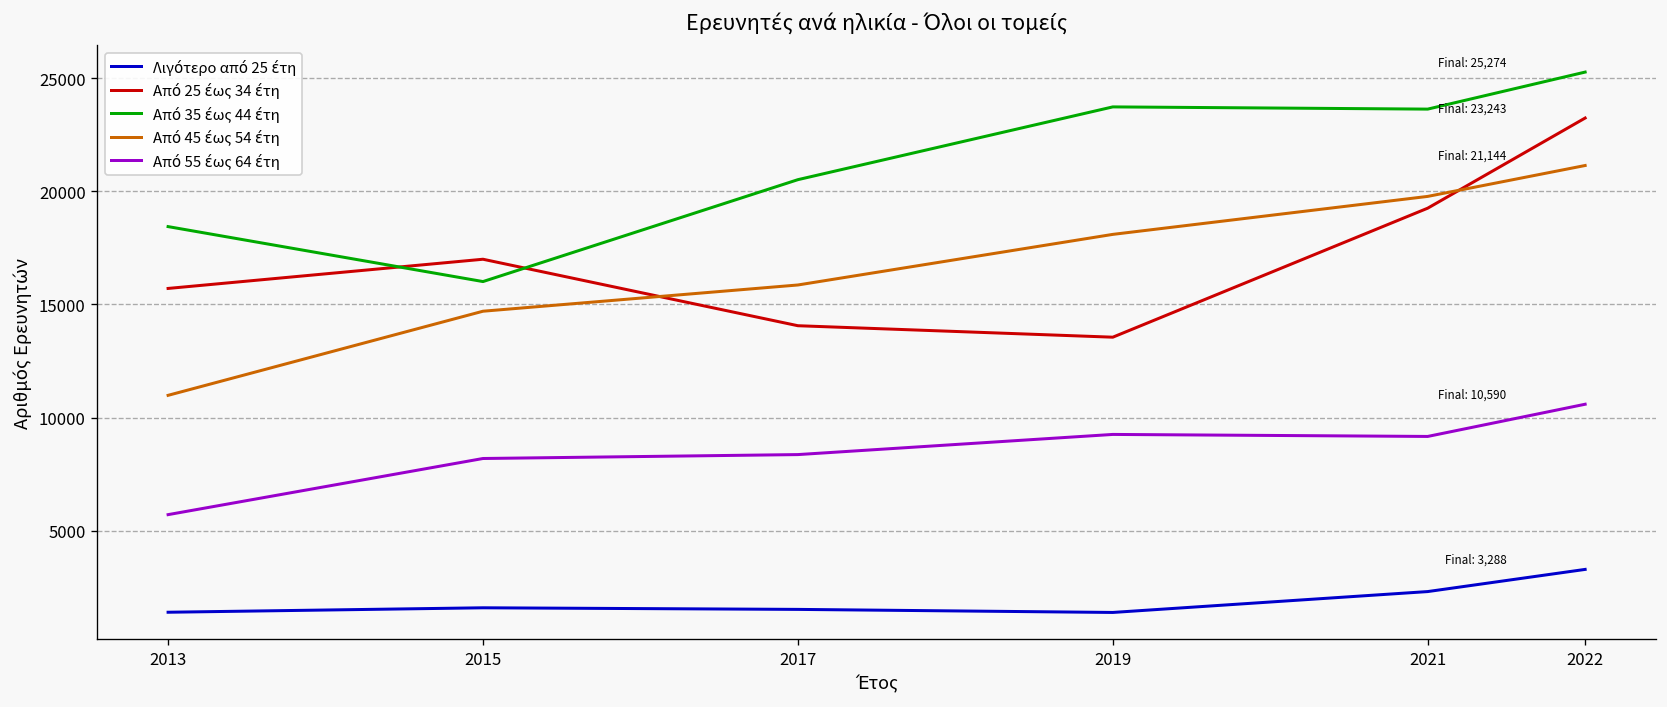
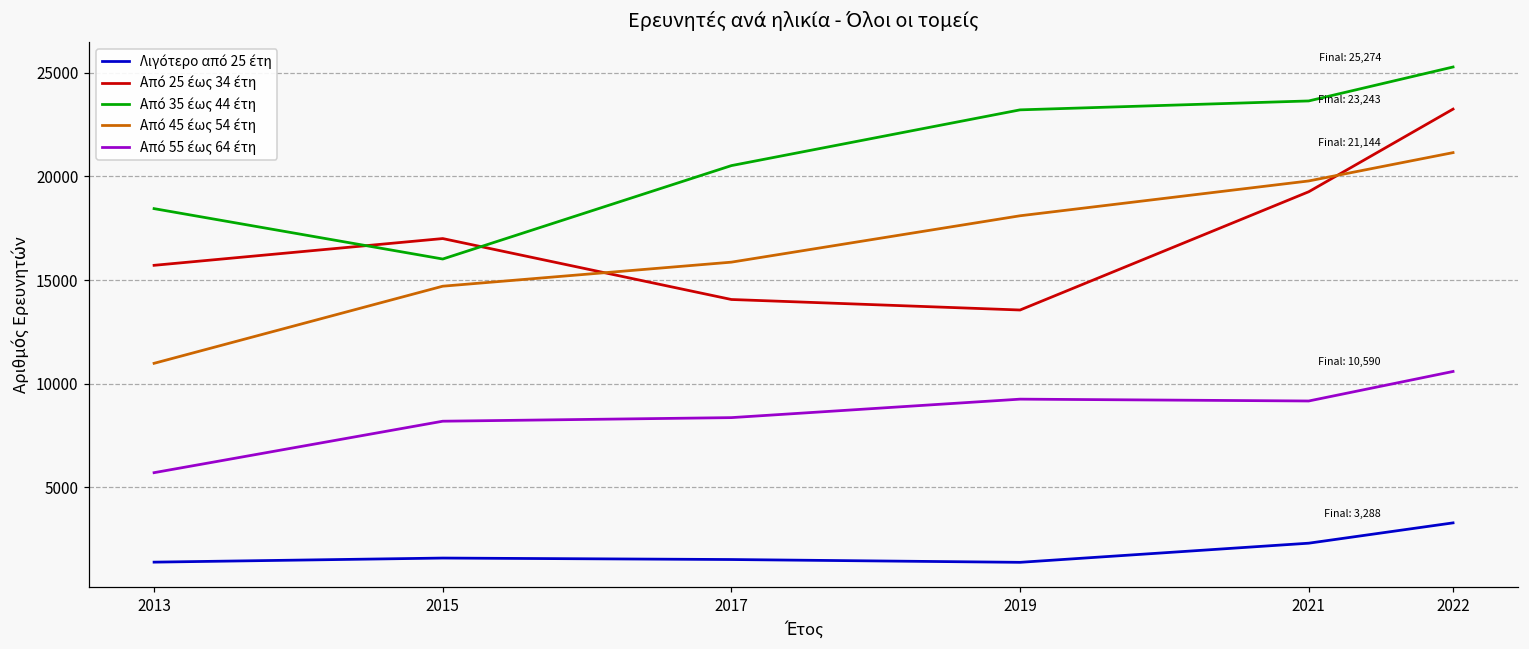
Από 35 έως 44 έτη, 2019: 23700 -> 23200
